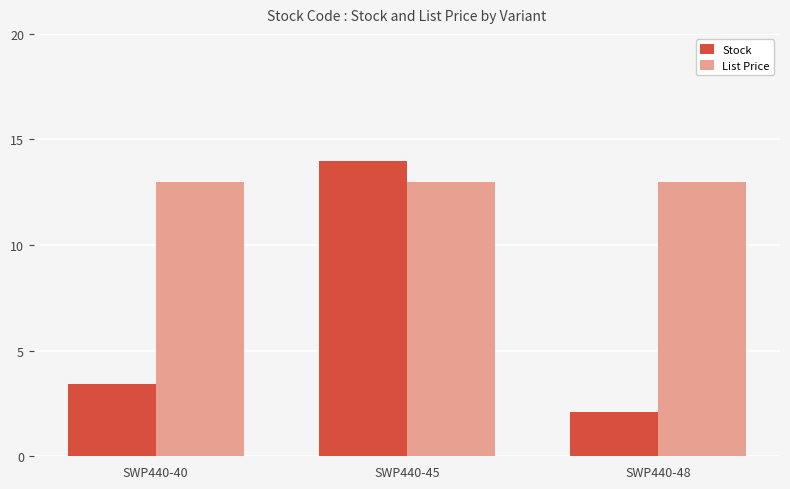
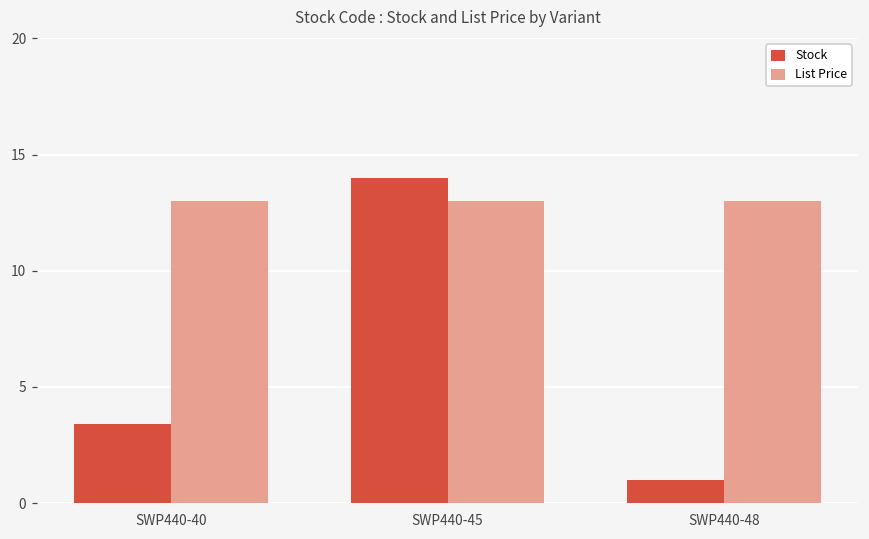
Stock, SWP440-48: 2.1 -> 1.0
